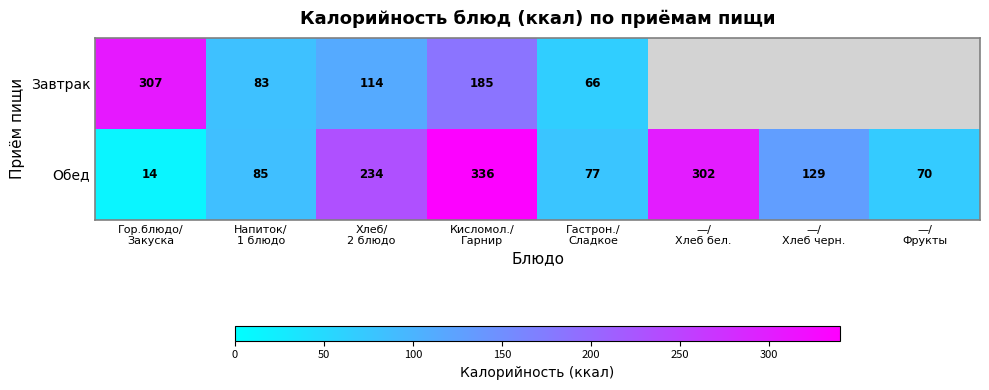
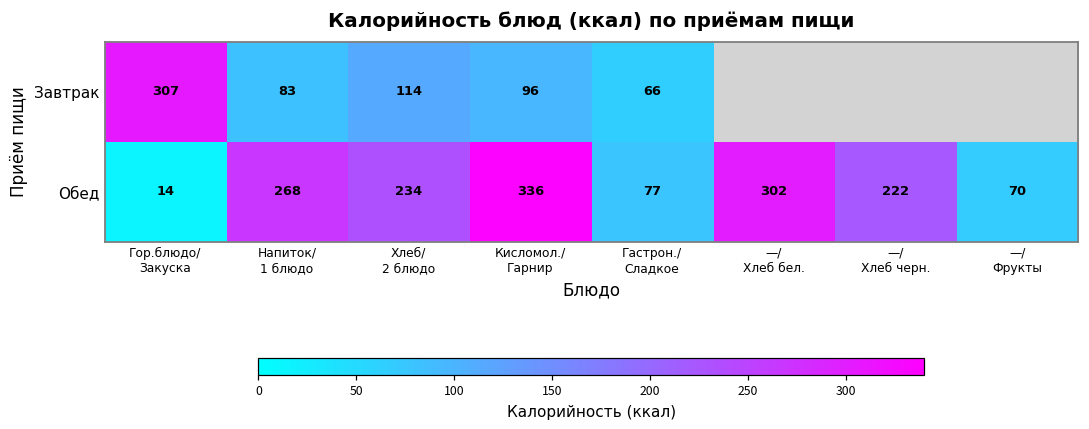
Завтрак, Кисломол./ Гарнир: 185 -> 96
Обед, Напиток/ 1 блюдо: 85 -> 268
Обед, —/ Хлеб черн.: 129 -> 222
